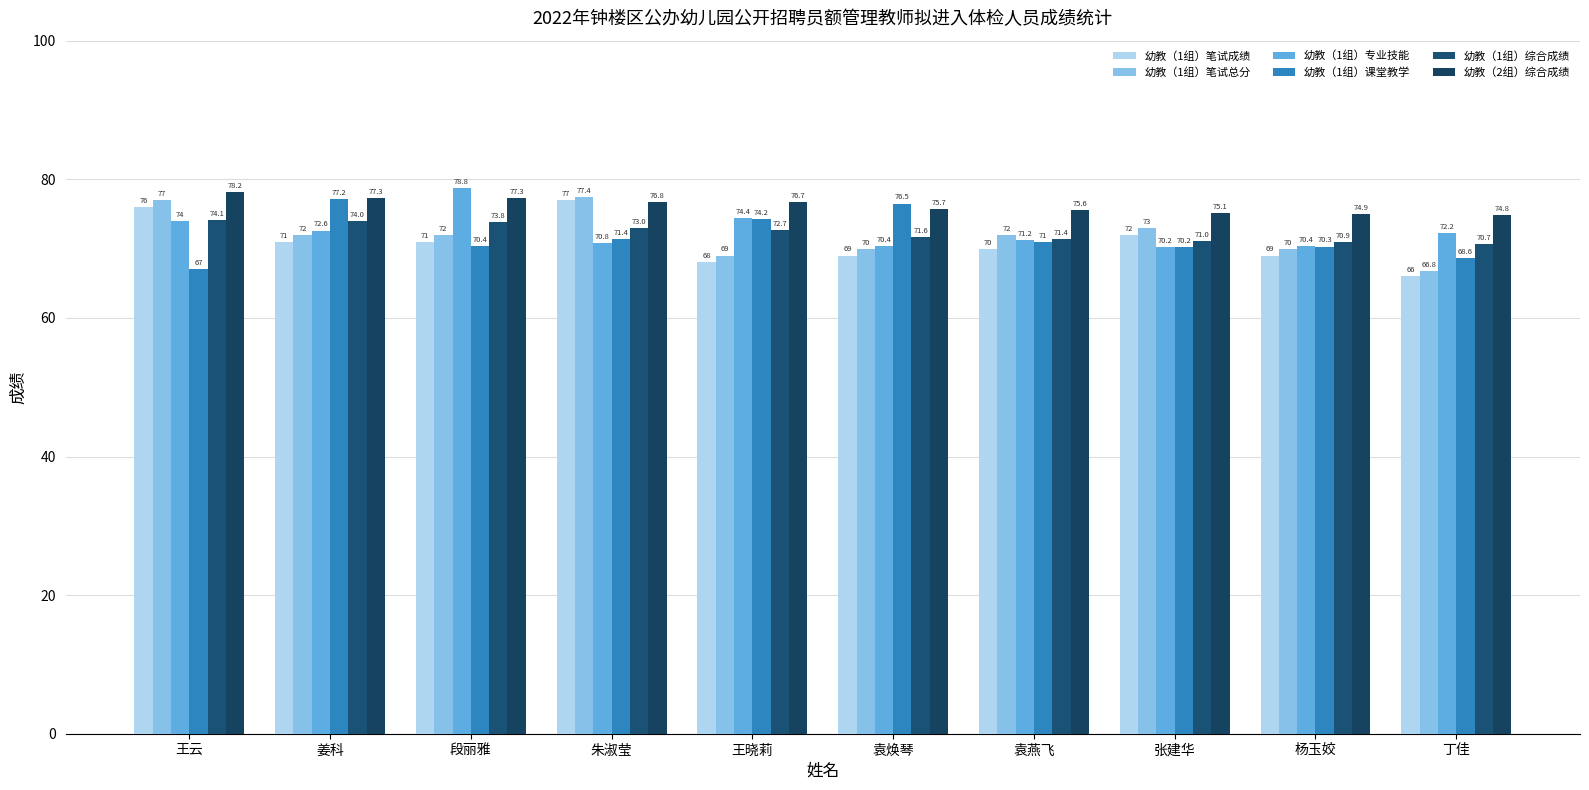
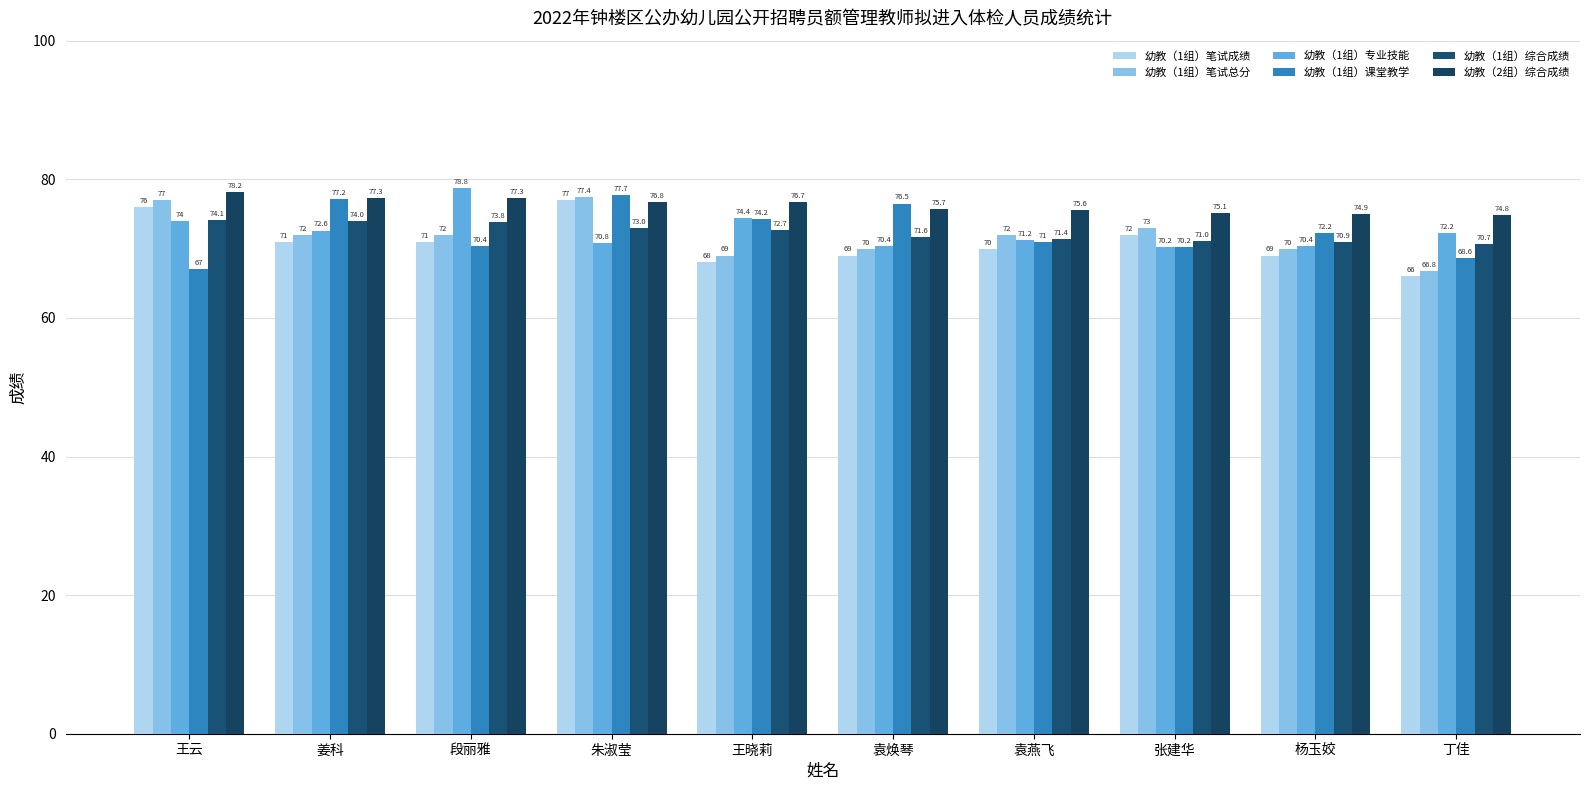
幼教（1组）课堂教学, 朱淑莹: 71.4 -> 77.7
幼教（1组）课堂教学, 杨玉姣: 70.3 -> 72.2
